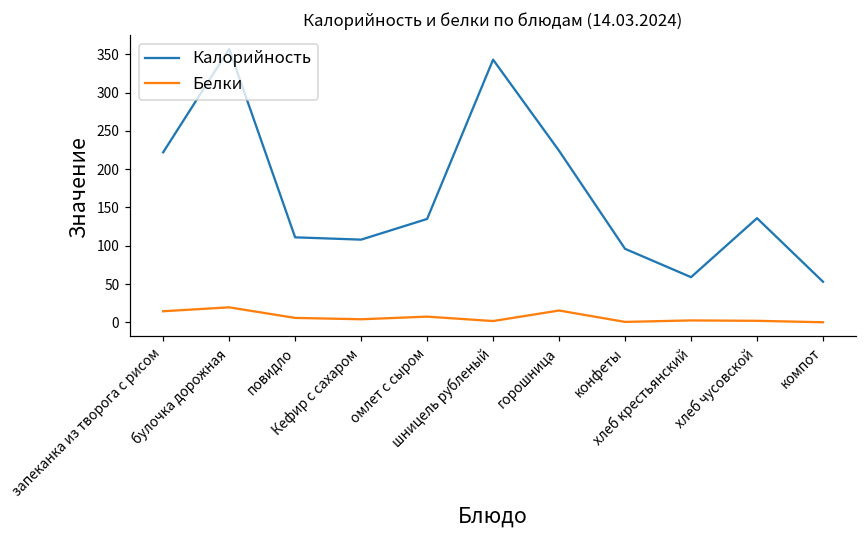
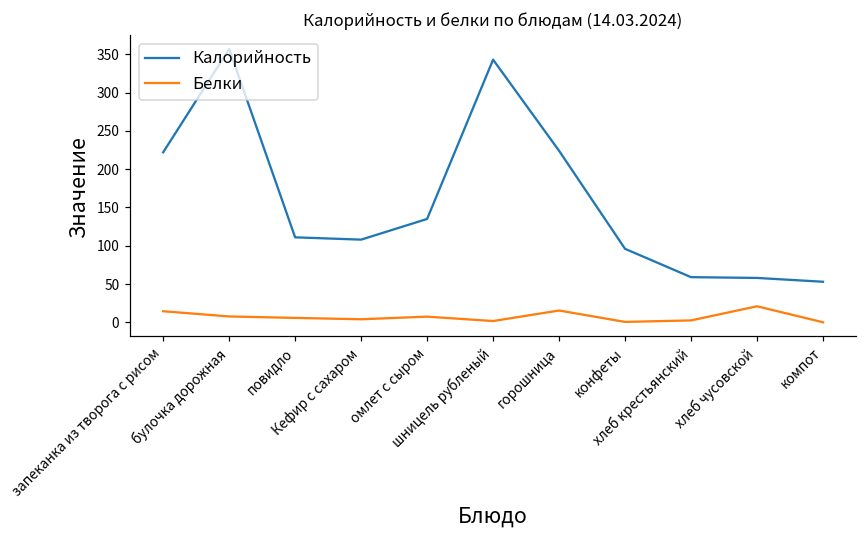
Белки, булочка дорожная: 20 -> 10
Калорийность, хлеб чусовской: 140 -> 60
Белки, хлеб чусовской: 0 -> 20
